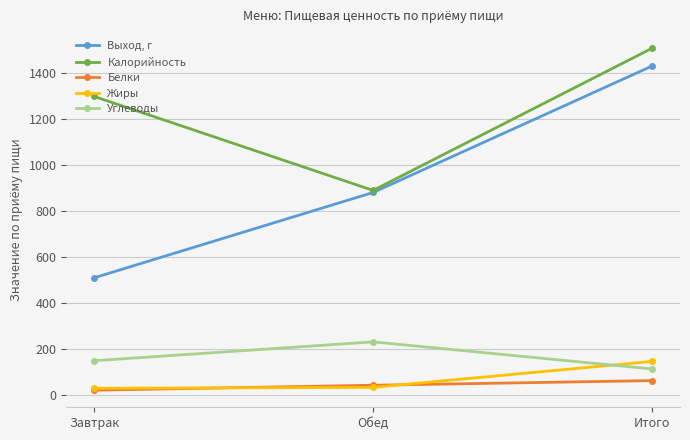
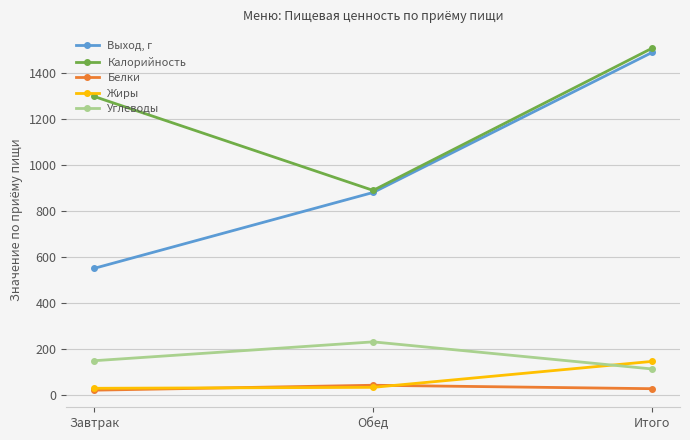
Выход, г, Завтрак: 510 -> 550
Выход, г, Итого: 1430 -> 1490
Белки, Итого: 60 -> 30
